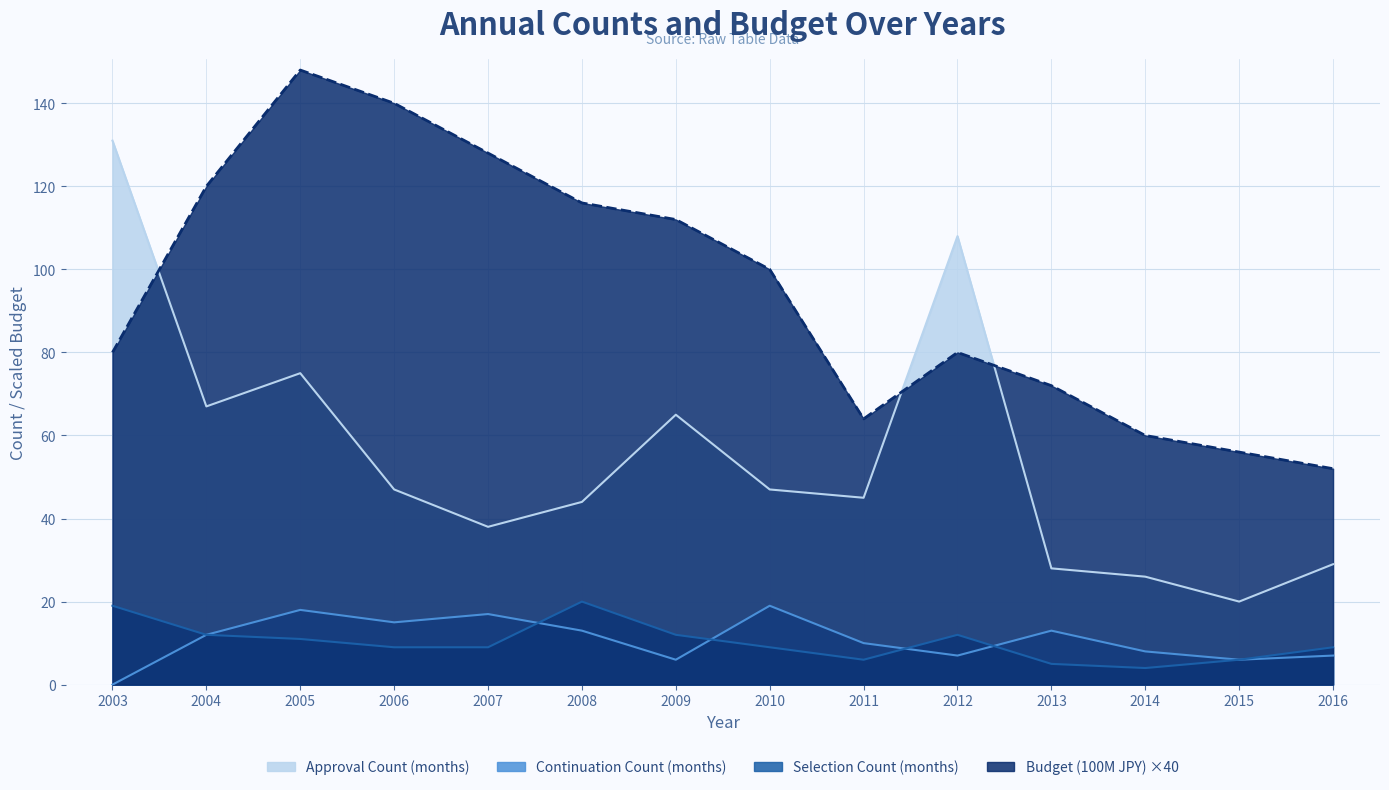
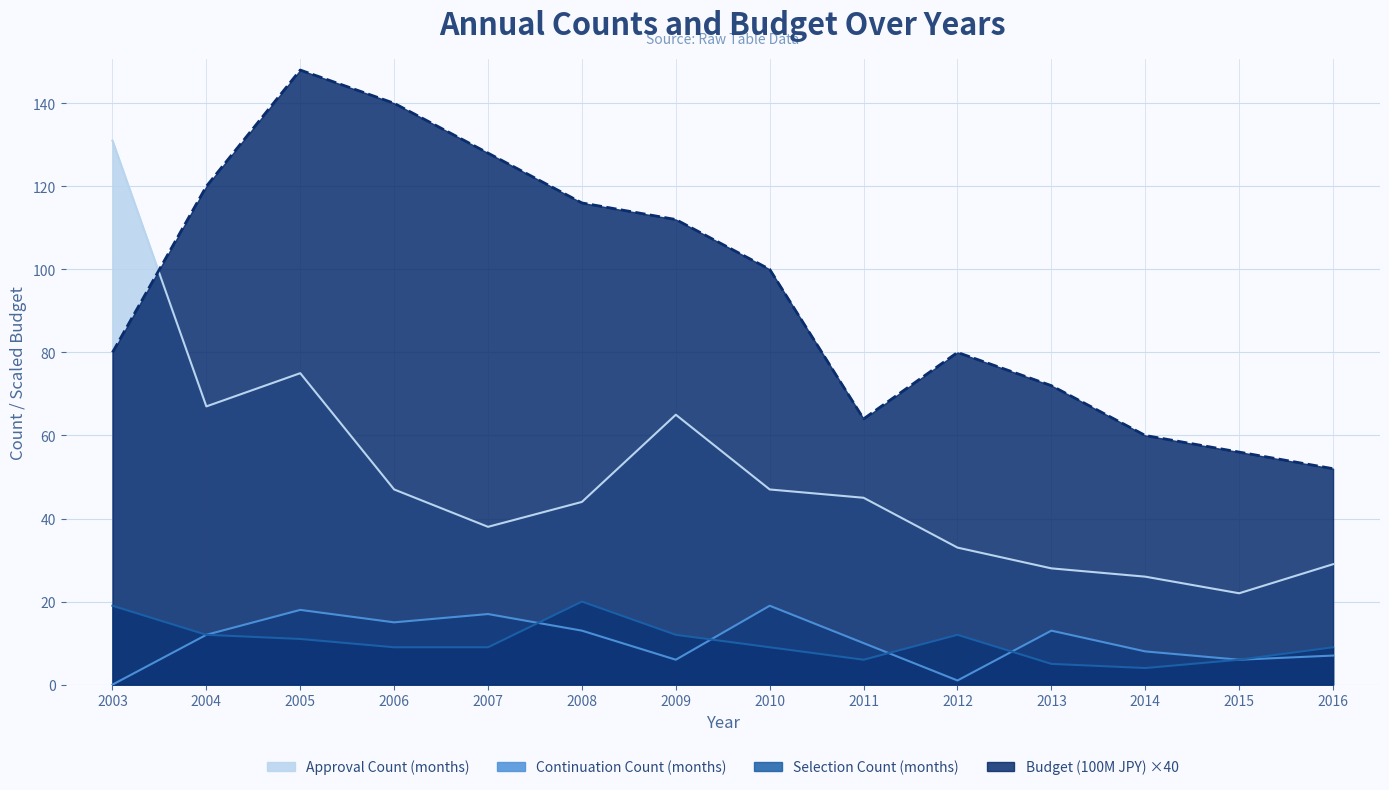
Approval Count (months), 2012: 108 -> 33
Continuation Count (months), 2012: 7 -> 1
Approval Count (months), 2015: 20 -> 22
